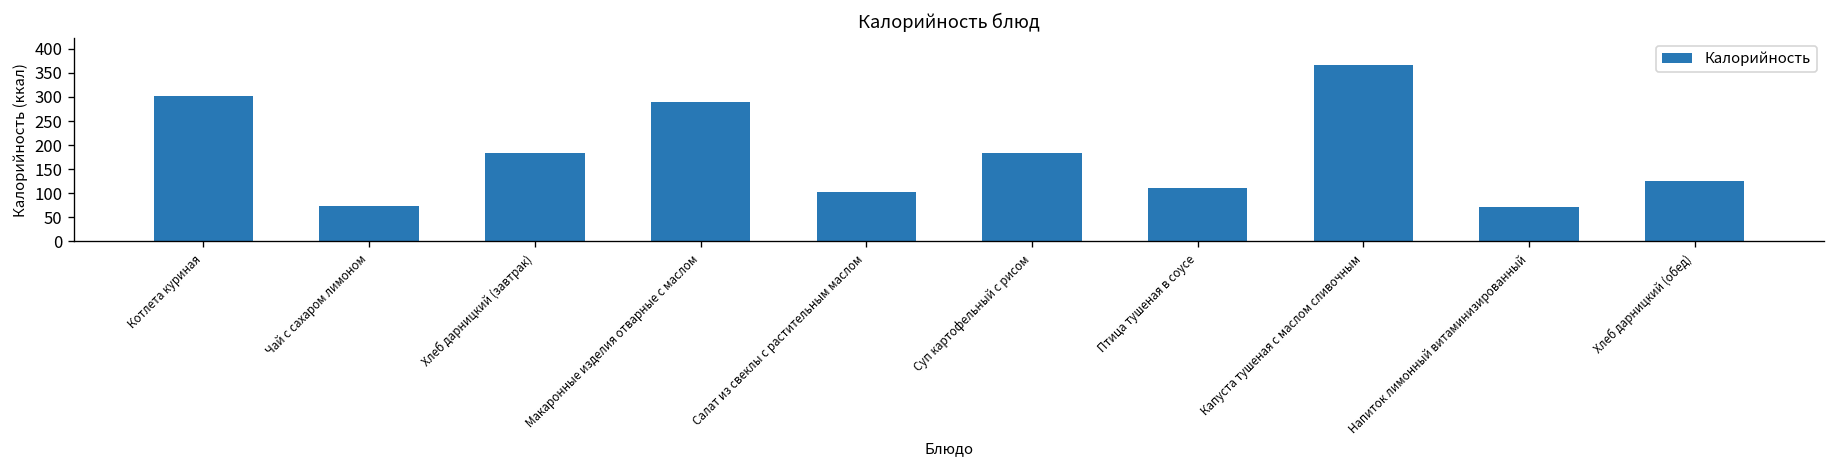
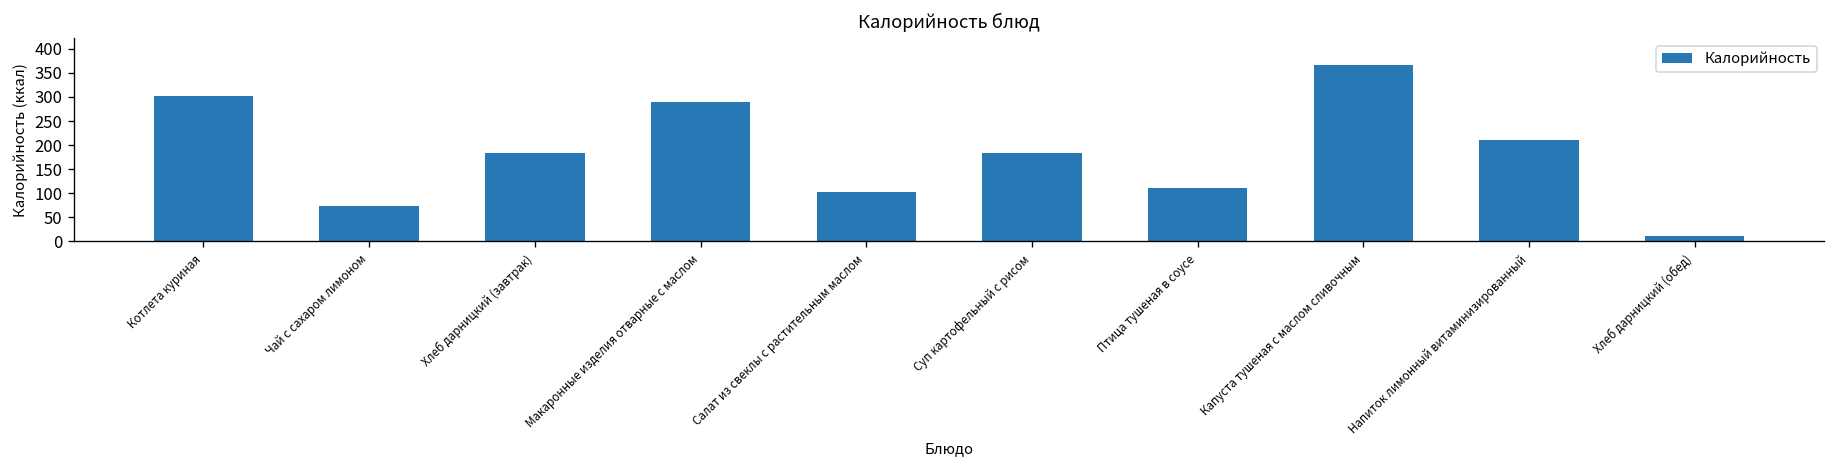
Напиток лимонный витаминизированный: 70 -> 210
Хлеб дарницкий (обед): 130 -> 10
